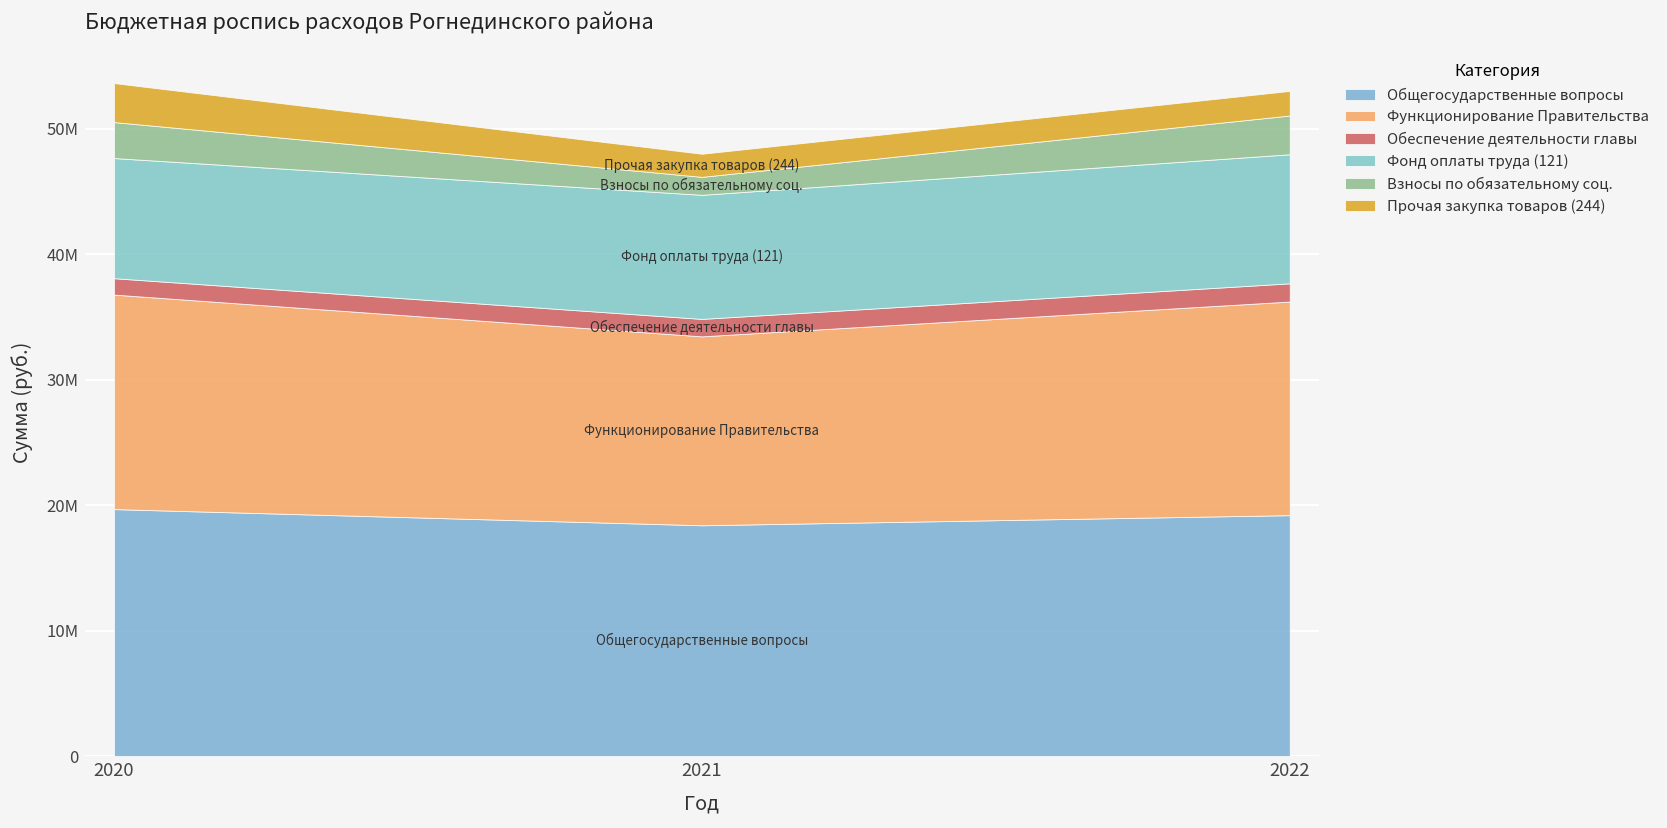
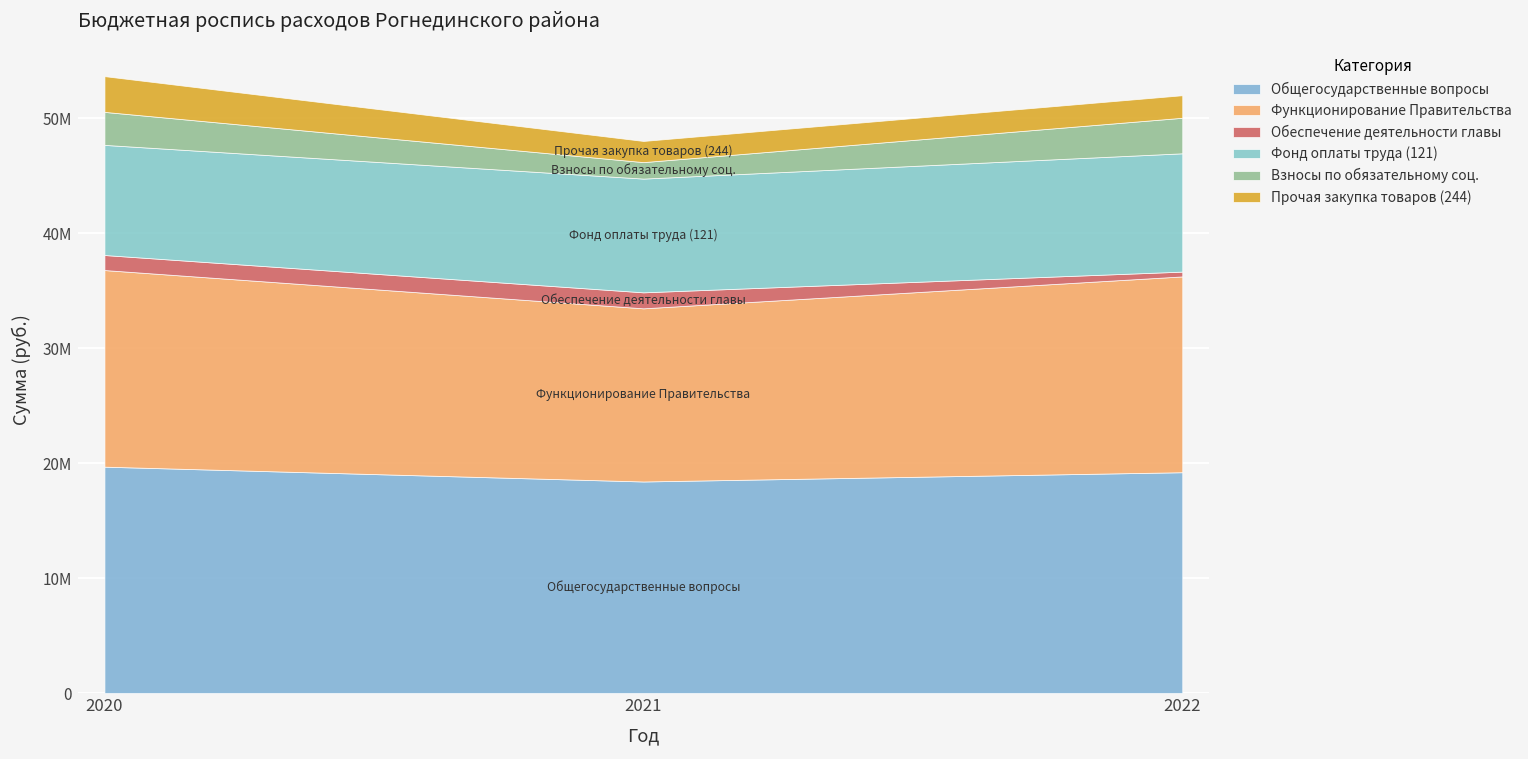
Обеспечение деятельности главы, 2022: 1500000 -> 400000
